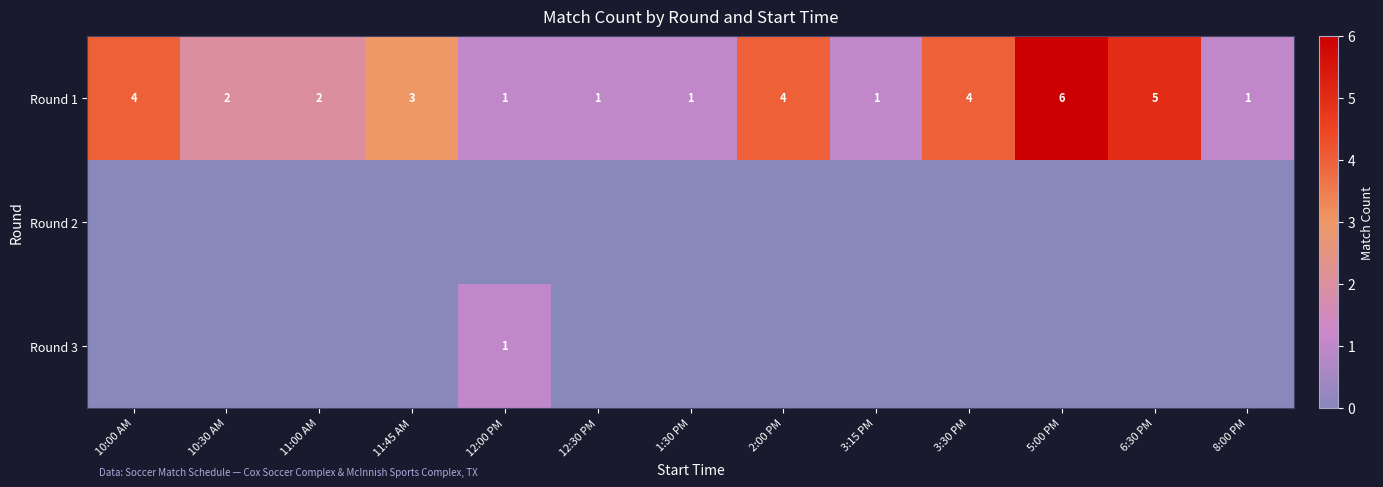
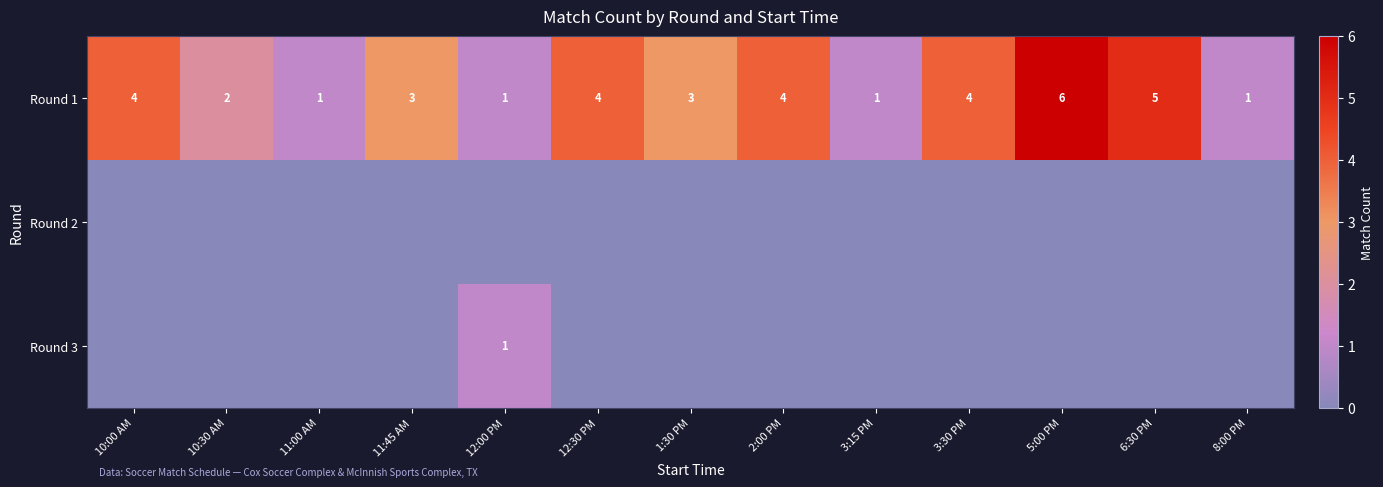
Round 1, 11:00 AM: 2 -> 1
Round 1, 12:30 PM: 1 -> 4
Round 1, 1:30 PM: 1 -> 3
